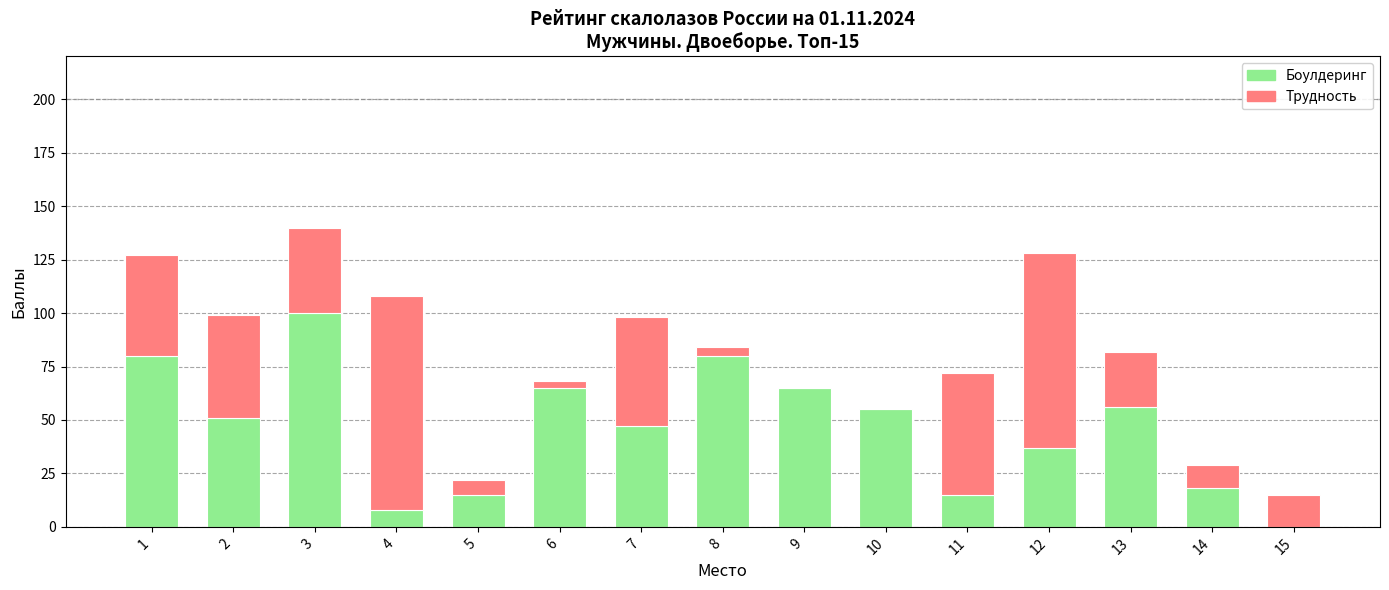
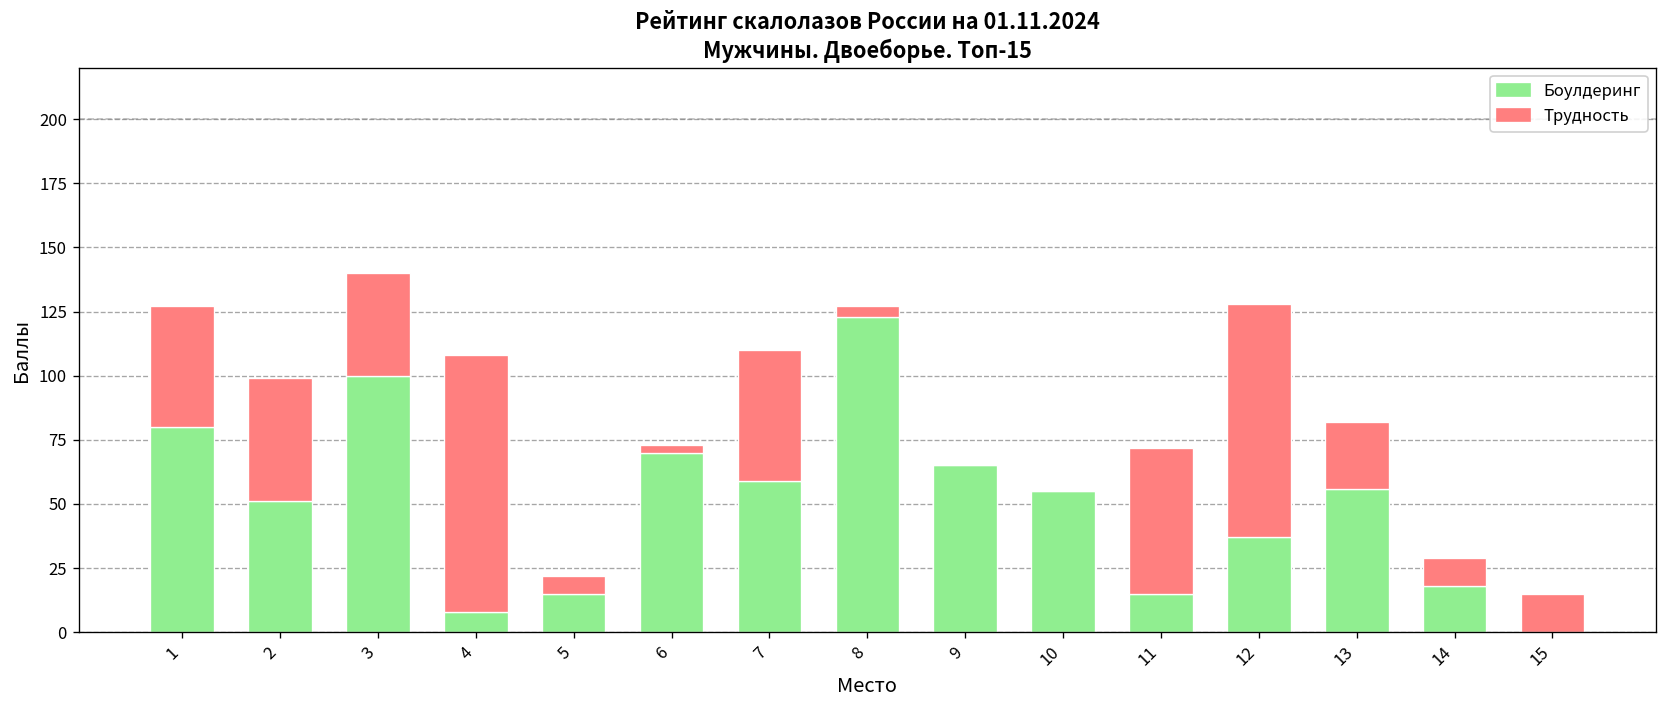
Боулдеринг, 6: 65 -> 70
Боулдеринг, 7: 47 -> 59
Боулдеринг, 8: 80 -> 123
